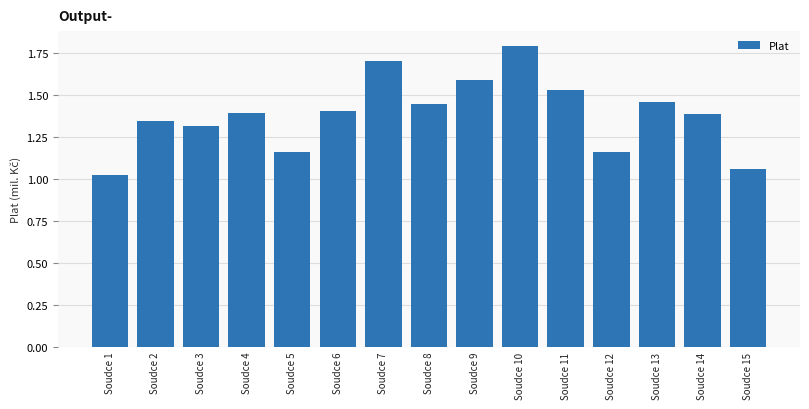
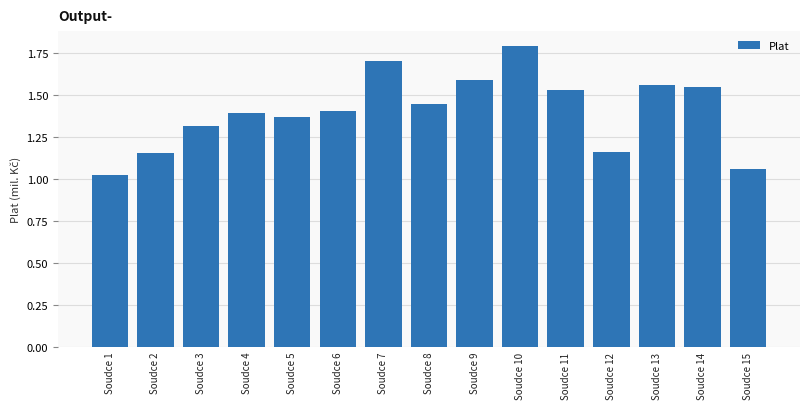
Soudce 2: 1.35 -> 1.15
Soudce 5: 1.16 -> 1.37
Soudce 13: 1.46 -> 1.56
Soudce 14: 1.38 -> 1.55
